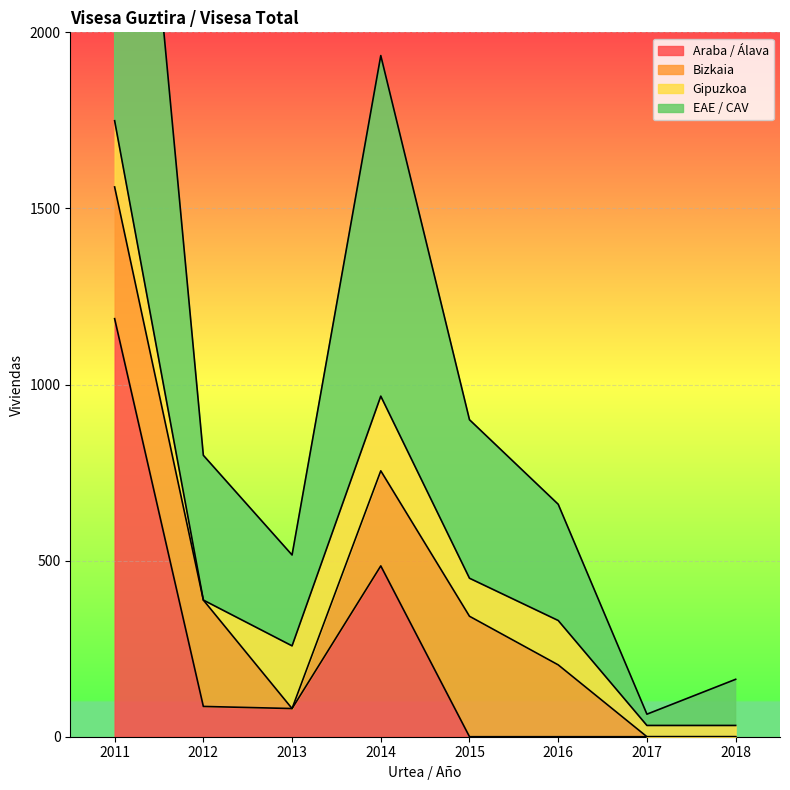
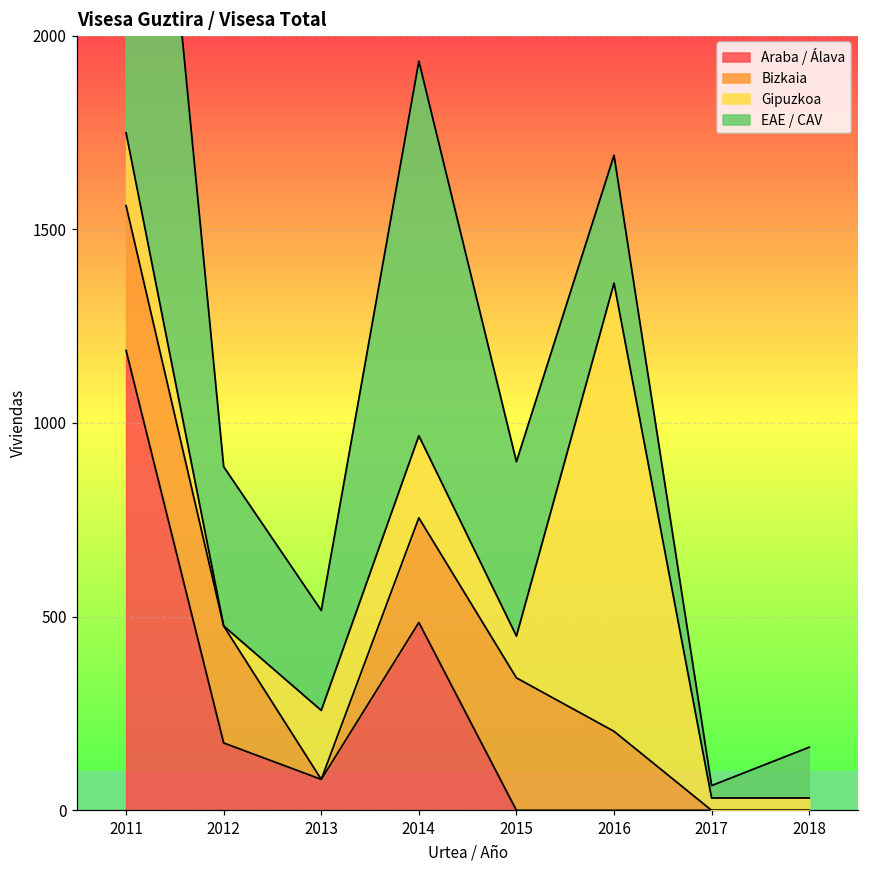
Araba / Álava, 2012: 90 -> 170
Gipuzkoa, 2016: 130 -> 1160
